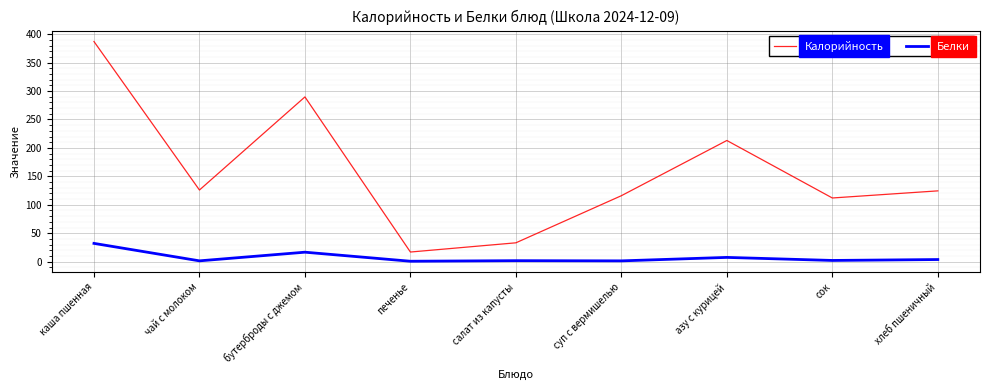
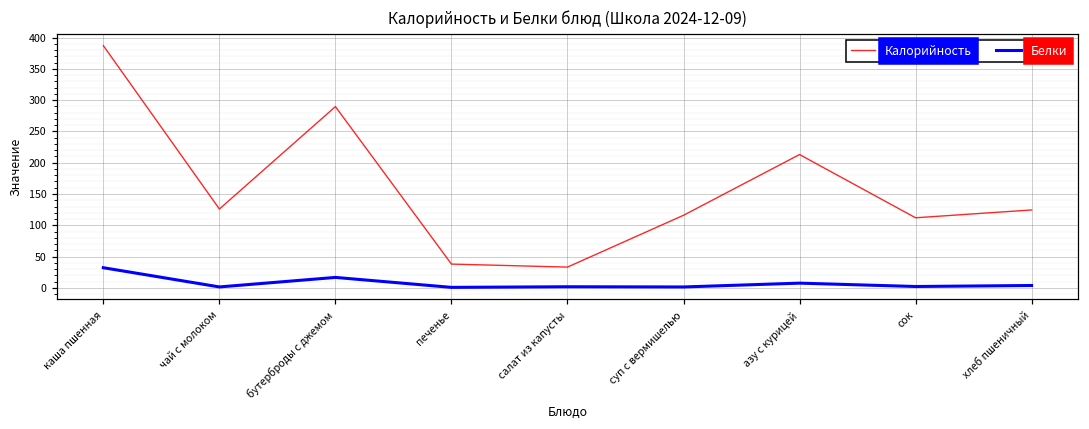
Калорийность, печенье: 20 -> 40
